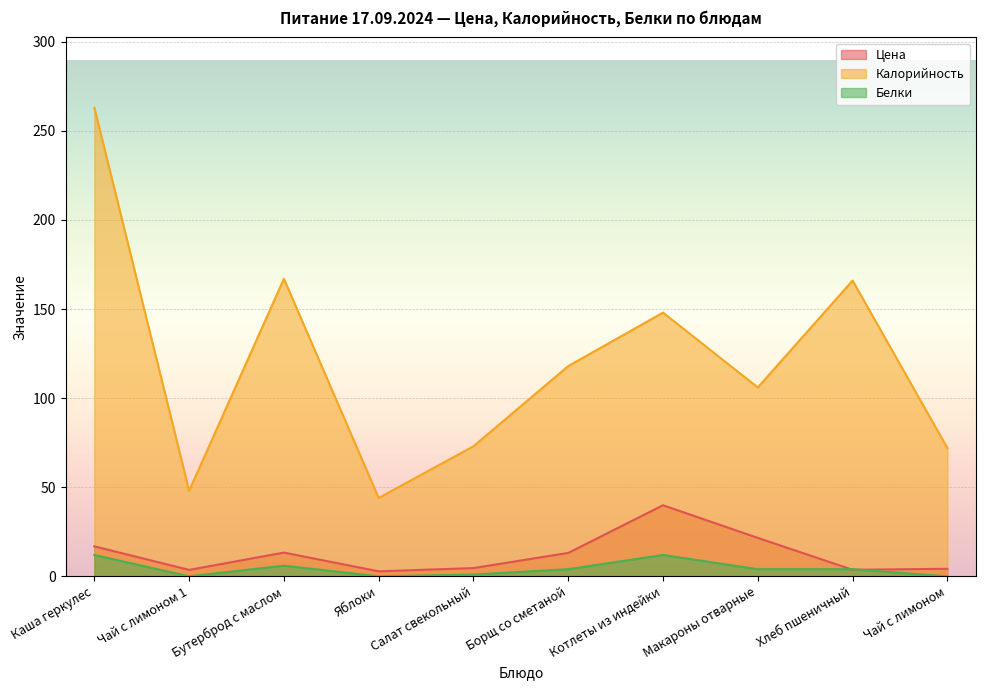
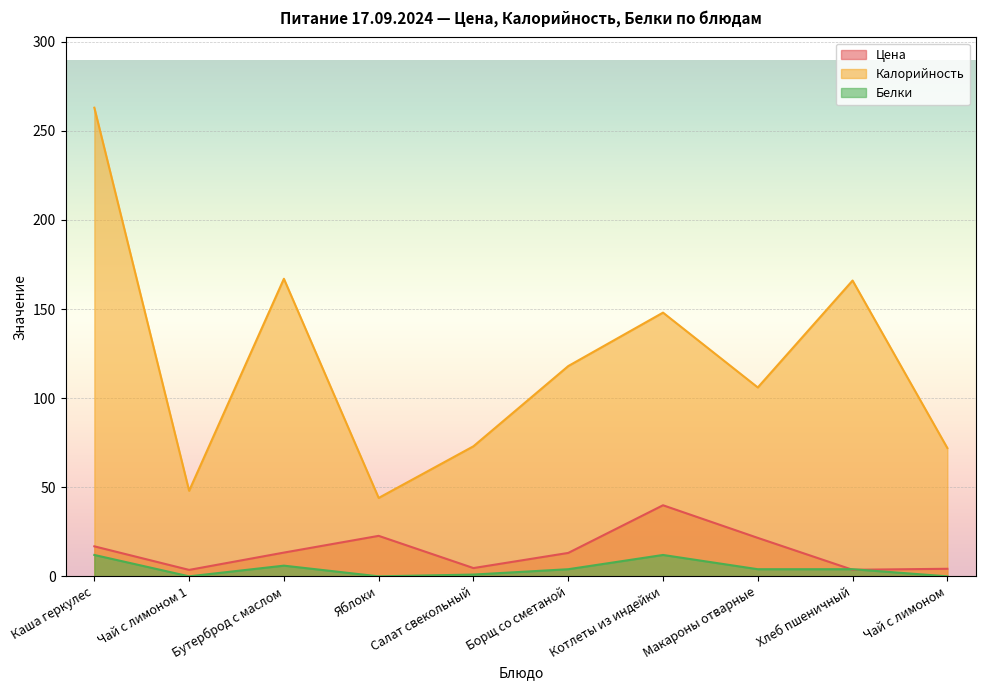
Цена, Яблоки: 3 -> 23
